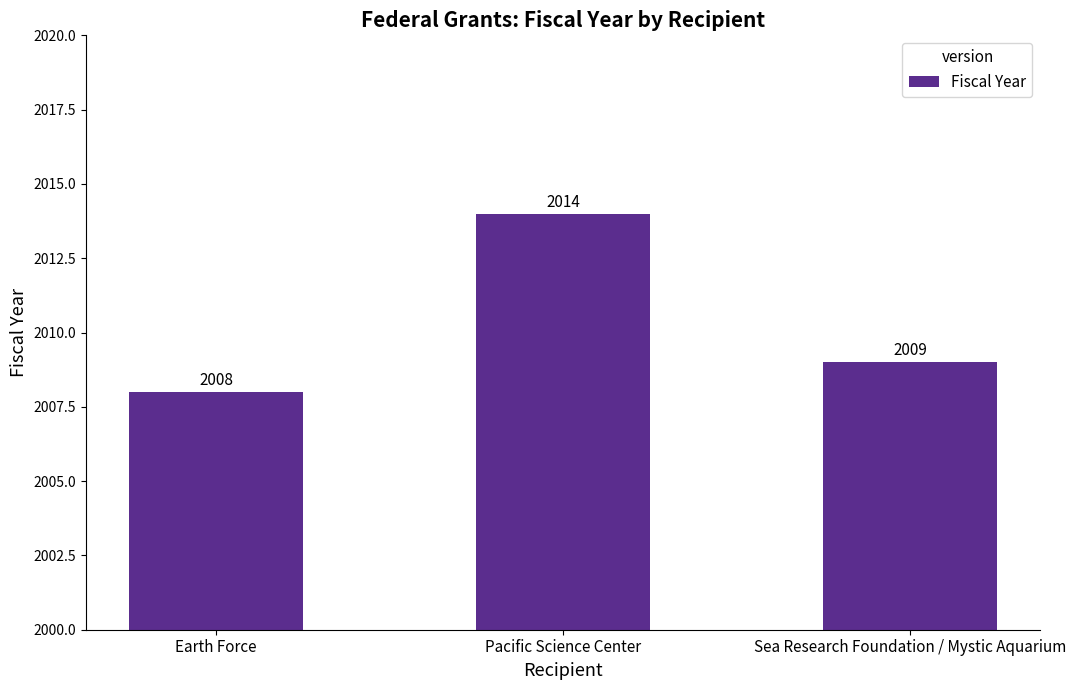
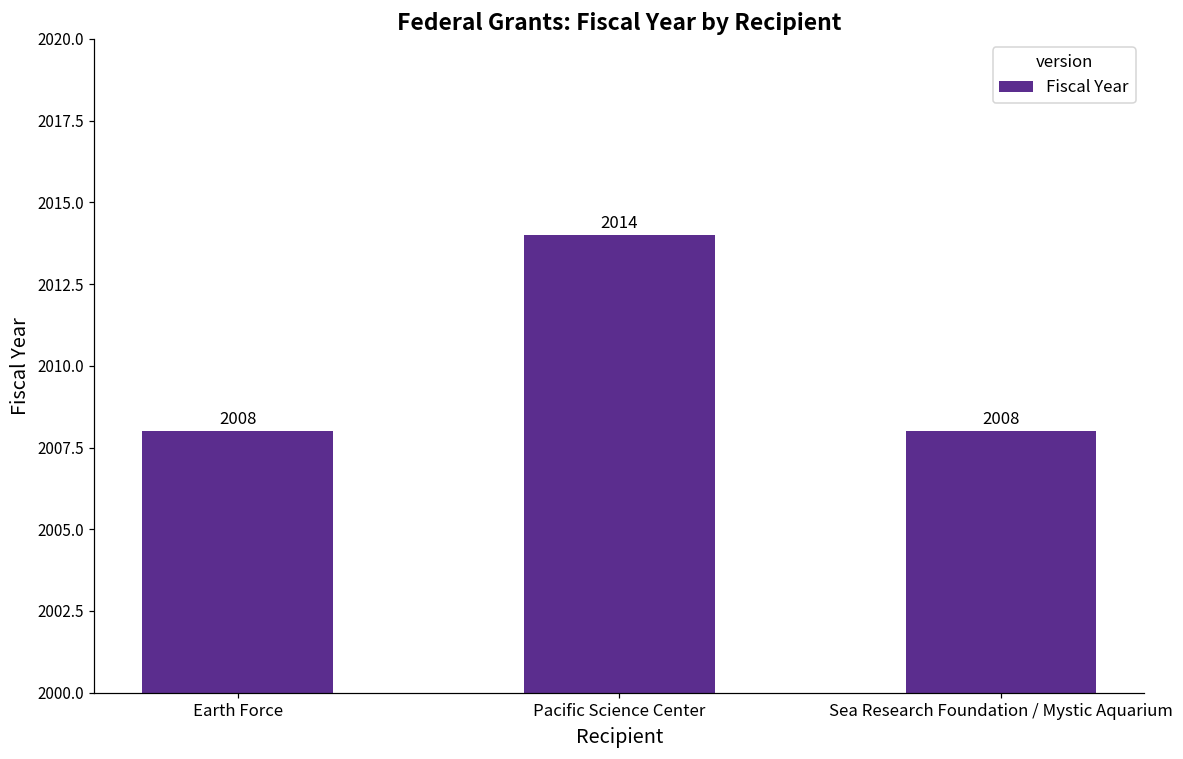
Sea Research Foundation / Mystic Aquarium: 2009 -> 2008
